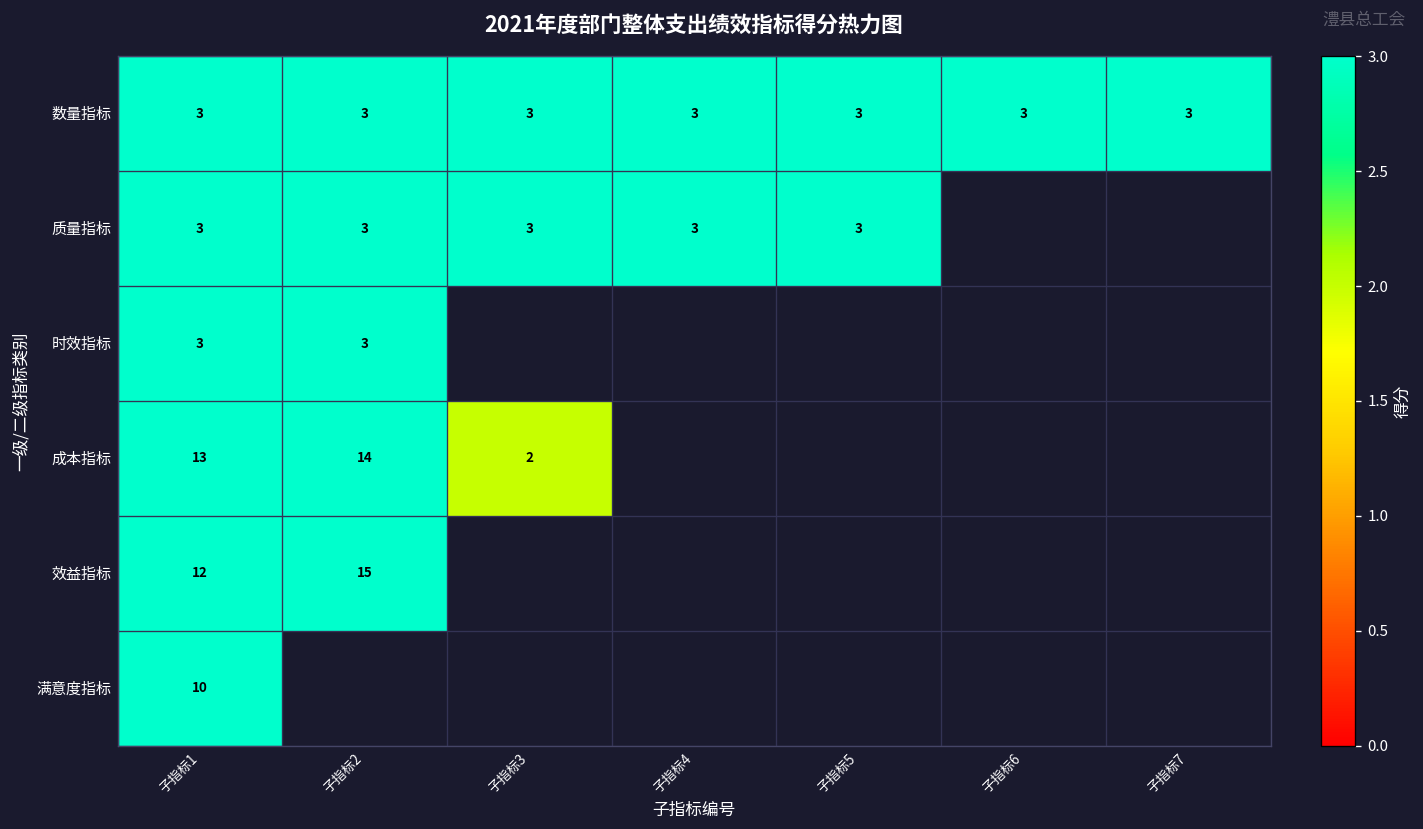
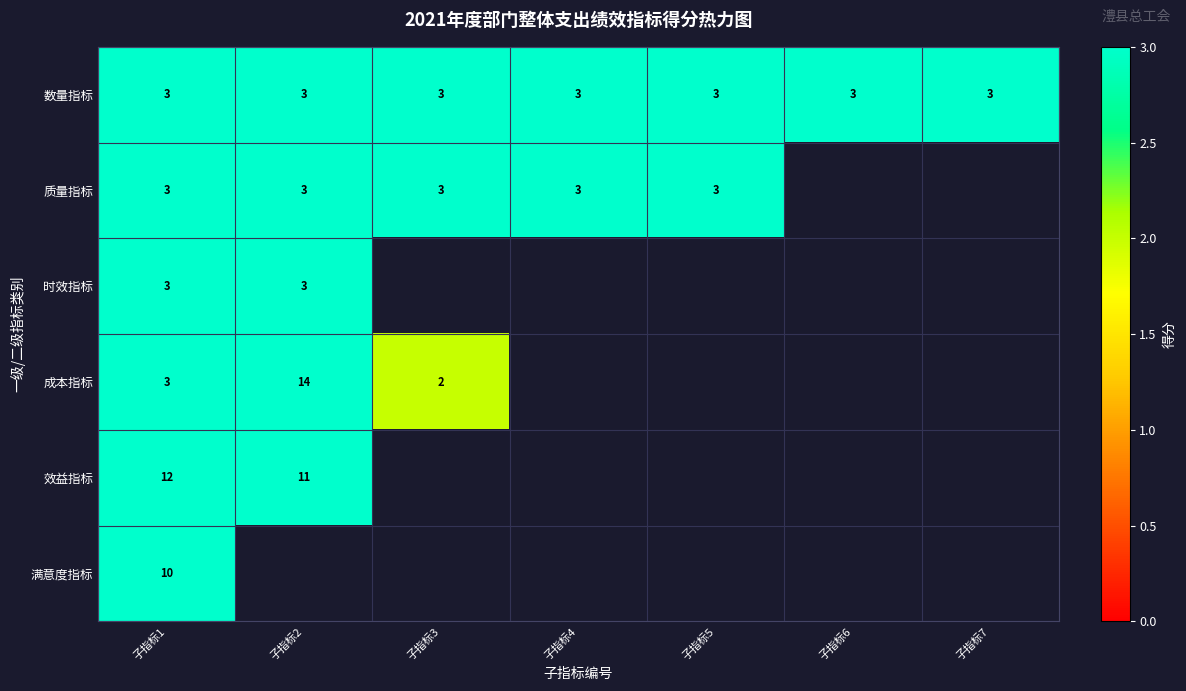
成本指标, 子指标1: 13 -> 3
效益指标, 子指标2: 15 -> 11
